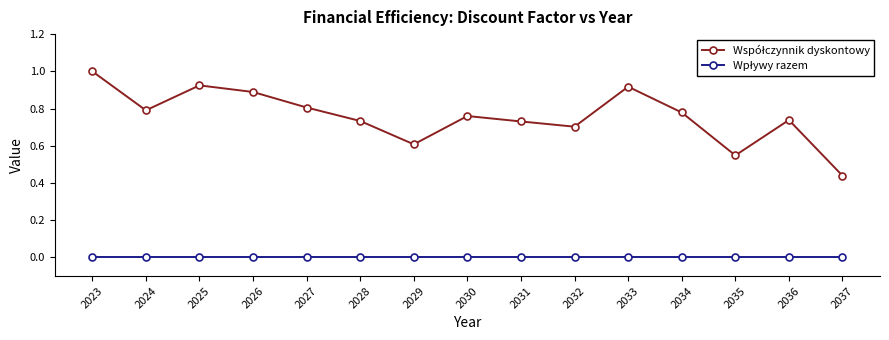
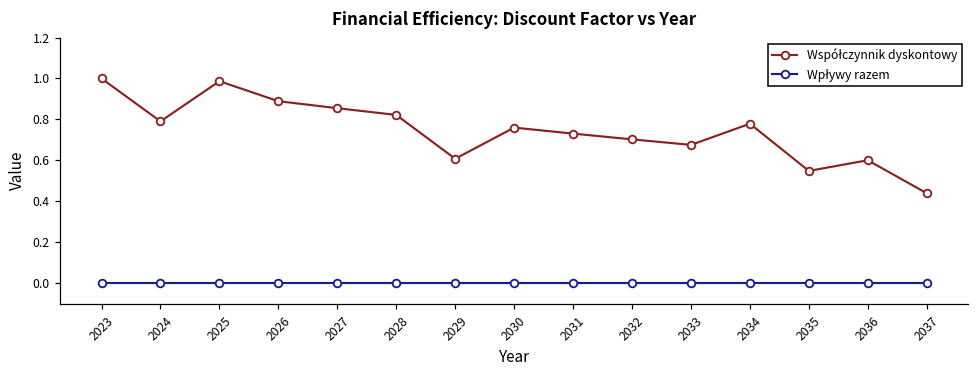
Współczynnik dyskontowy, 2025: 0.92 -> 0.99
Współczynnik dyskontowy, 2027: 0.81 -> 0.85
Współczynnik dyskontowy, 2028: 0.73 -> 0.82
Współczynnik dyskontowy, 2033: 0.92 -> 0.68
Współczynnik dyskontowy, 2036: 0.74 -> 0.60
